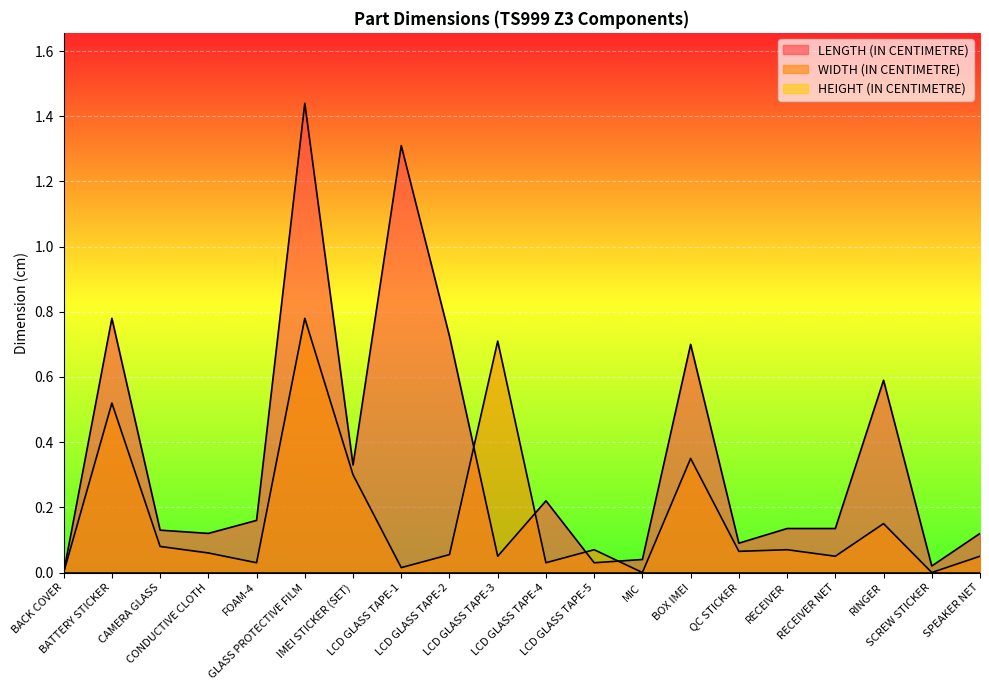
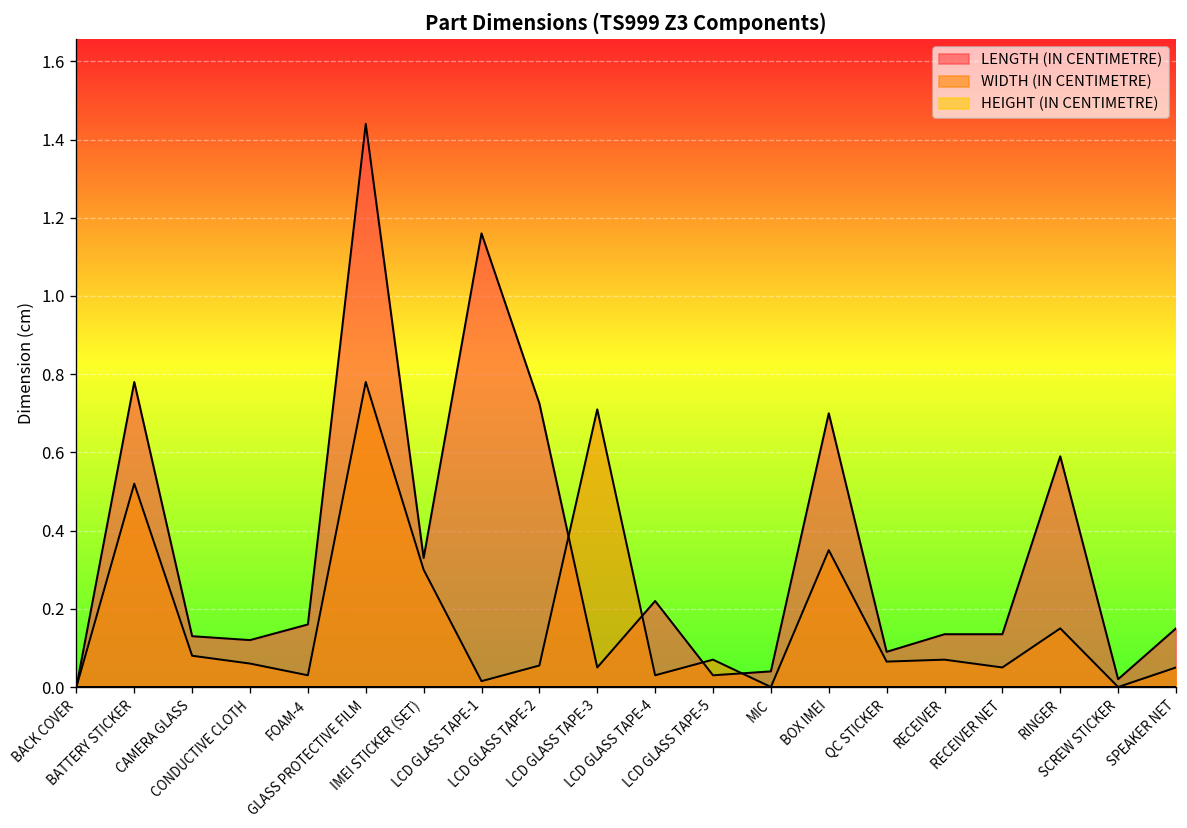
LENGTH (IN CENTIMETRE), LCD GLASS TAPE-1: 1.31 -> 1.16
LENGTH (IN CENTIMETRE), SPEAKER NET: 0.12 -> 0.15
